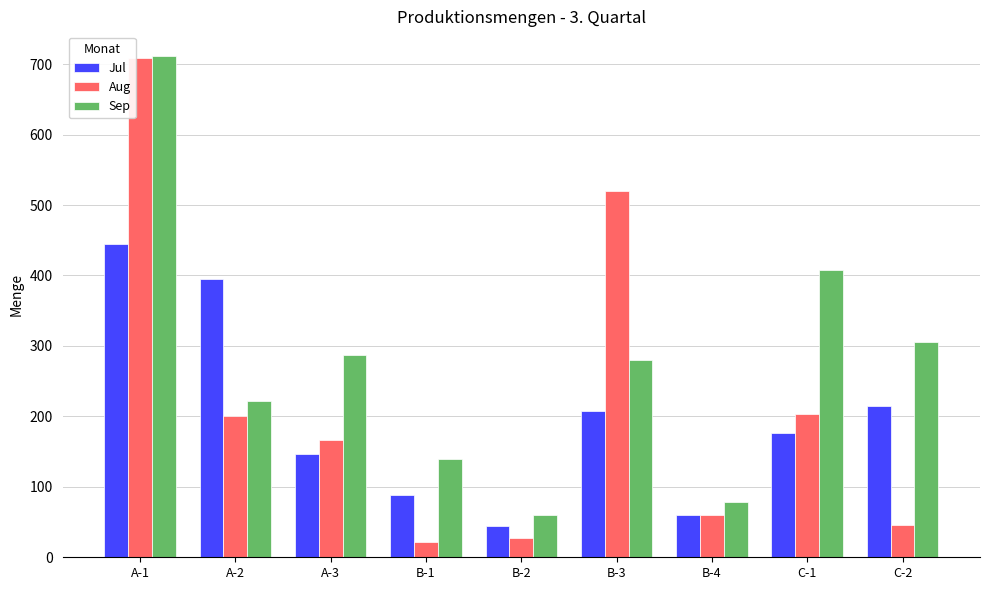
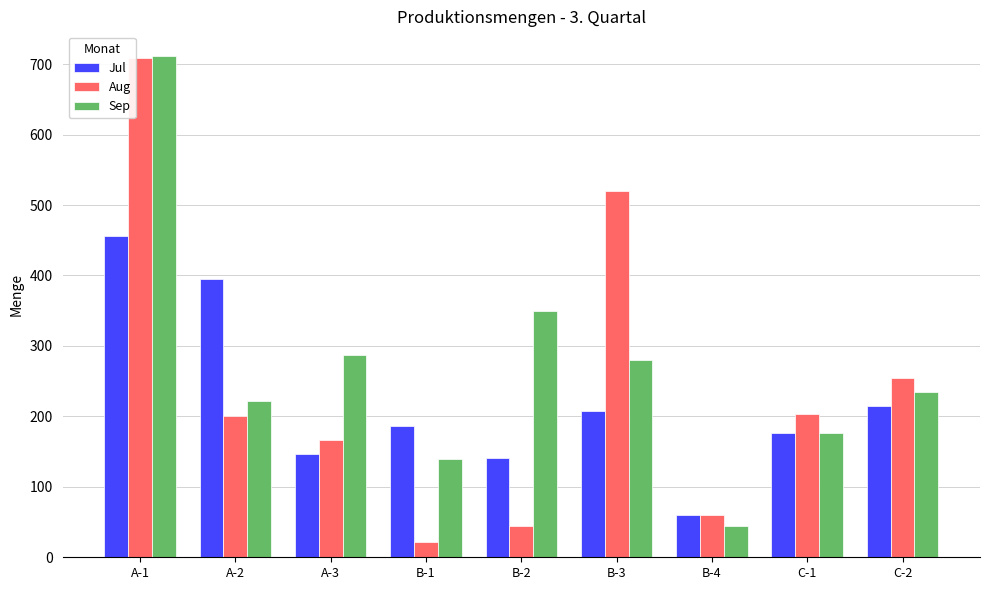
Jul, A-1: 440 -> 460
Jul, B-1: 90 -> 190
Jul, B-2: 40 -> 140
Aug, B-2: 30 -> 40
Sep, B-2: 60 -> 350
Sep, B-4: 80 -> 50
Sep, C-1: 410 -> 180
Aug, C-2: 50 -> 260
Sep, C-2: 310 -> 230
